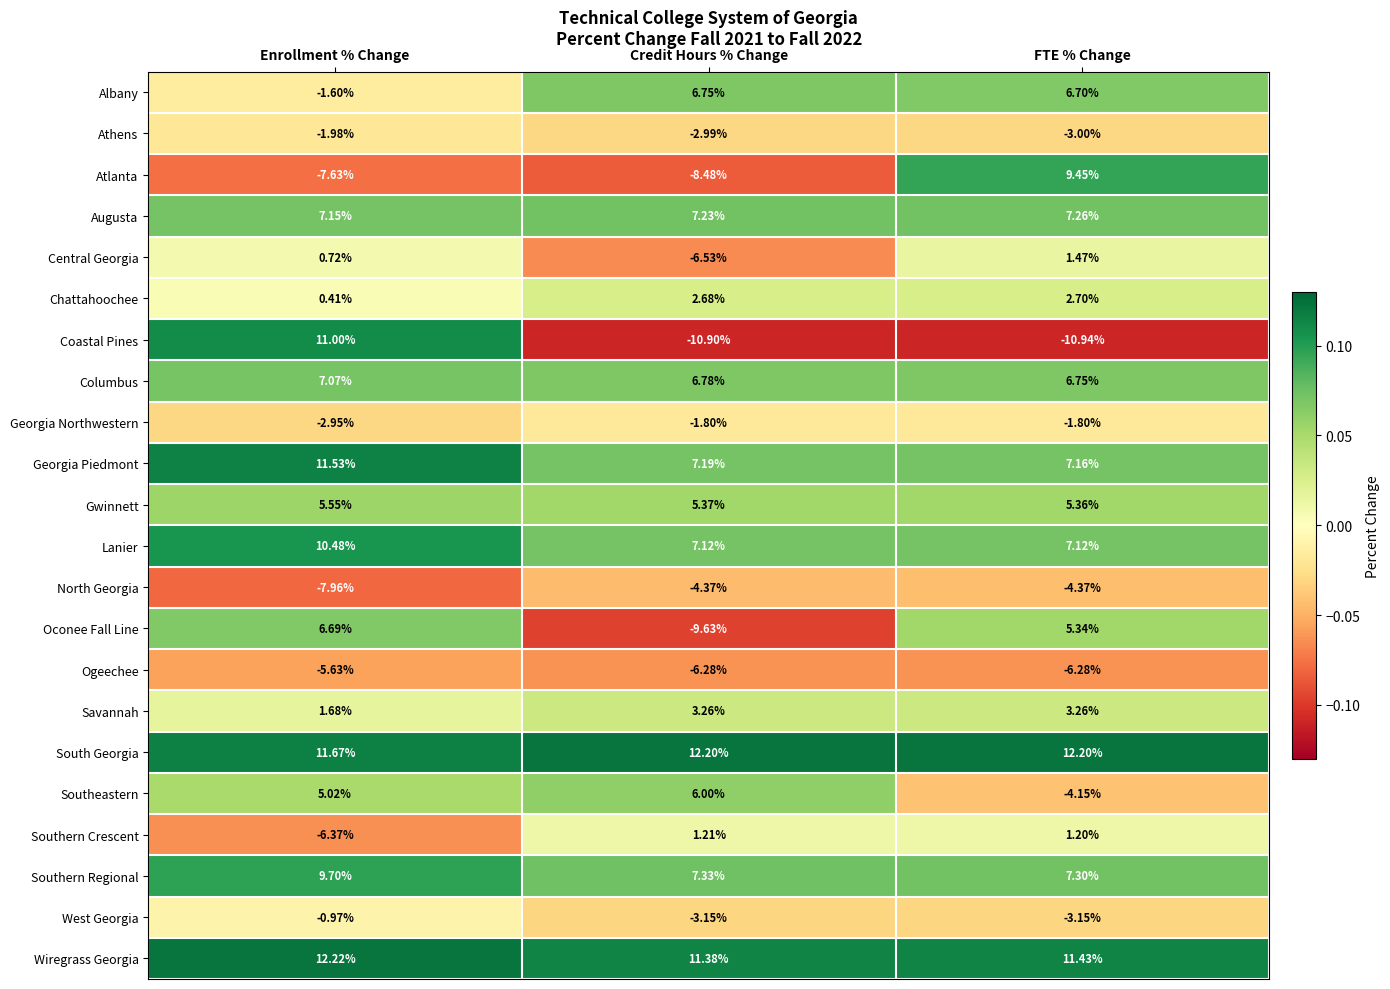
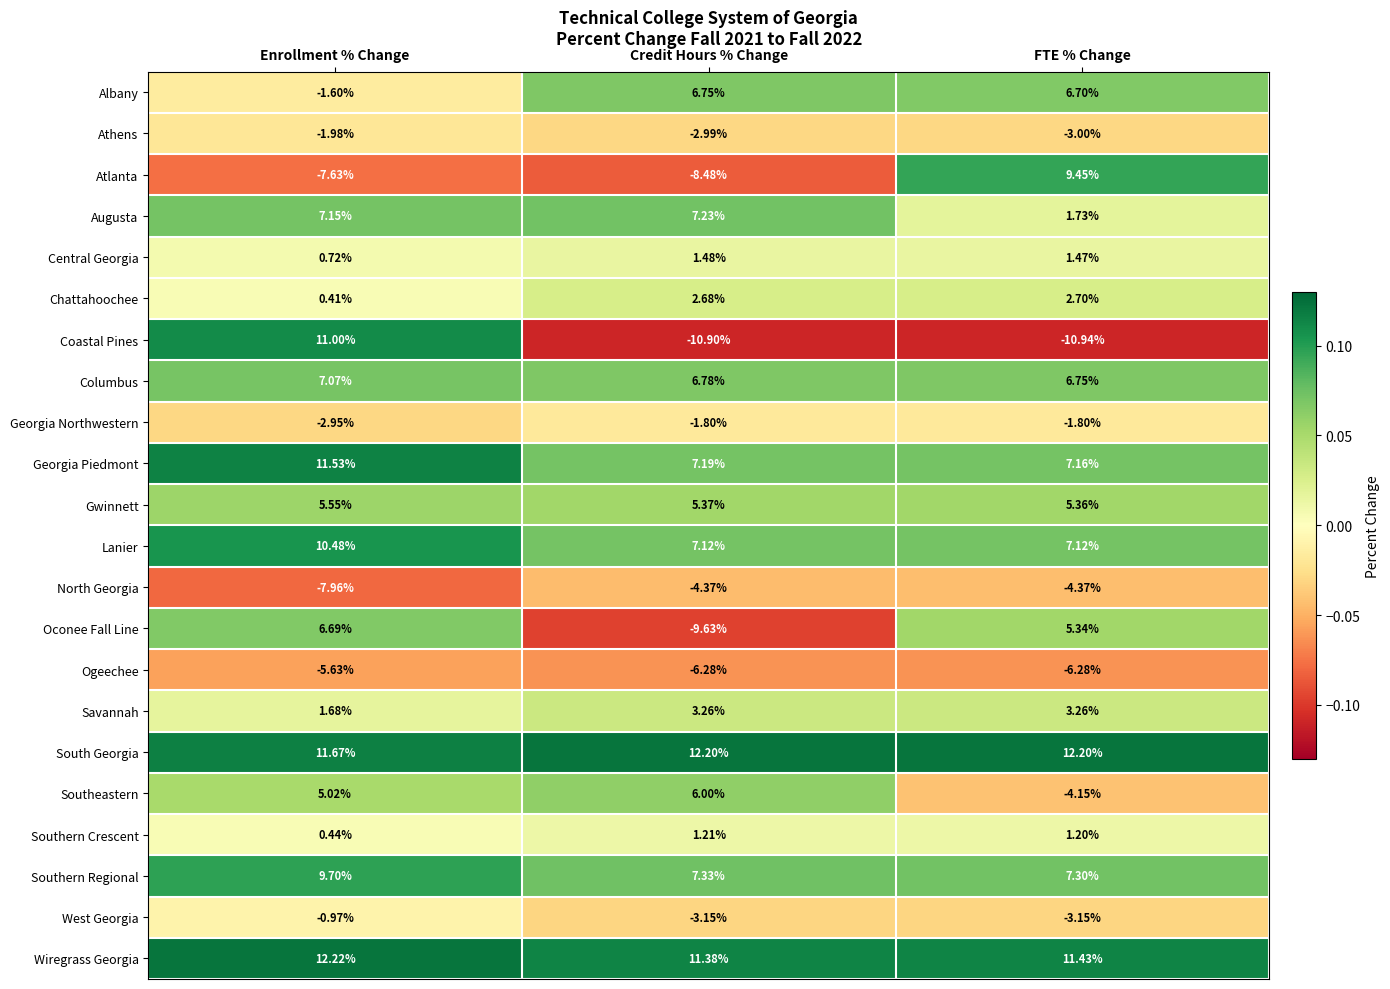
Augusta, FTE % Change: 7.26% -> 1.73%
Central Georgia, Credit Hours % Change: -6.53% -> 1.48%
Southern Crescent, Enrollment % Change: -6.37% -> 0.44%
